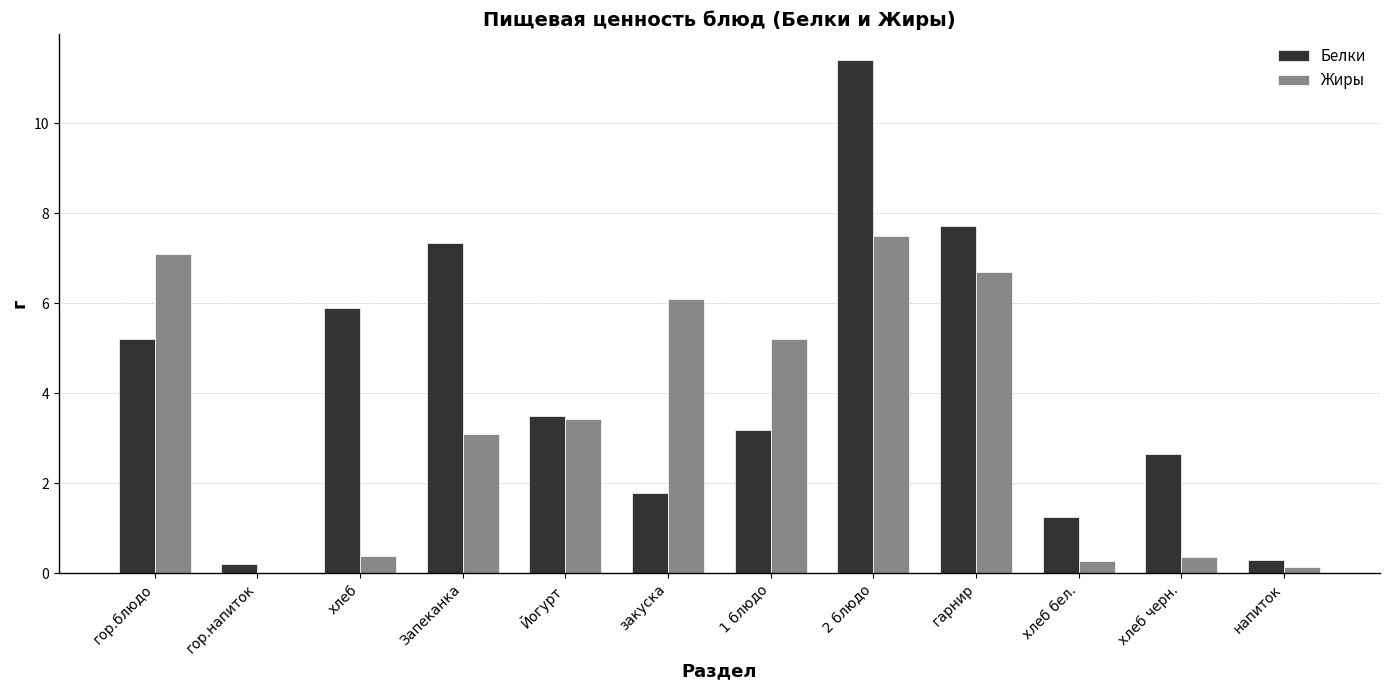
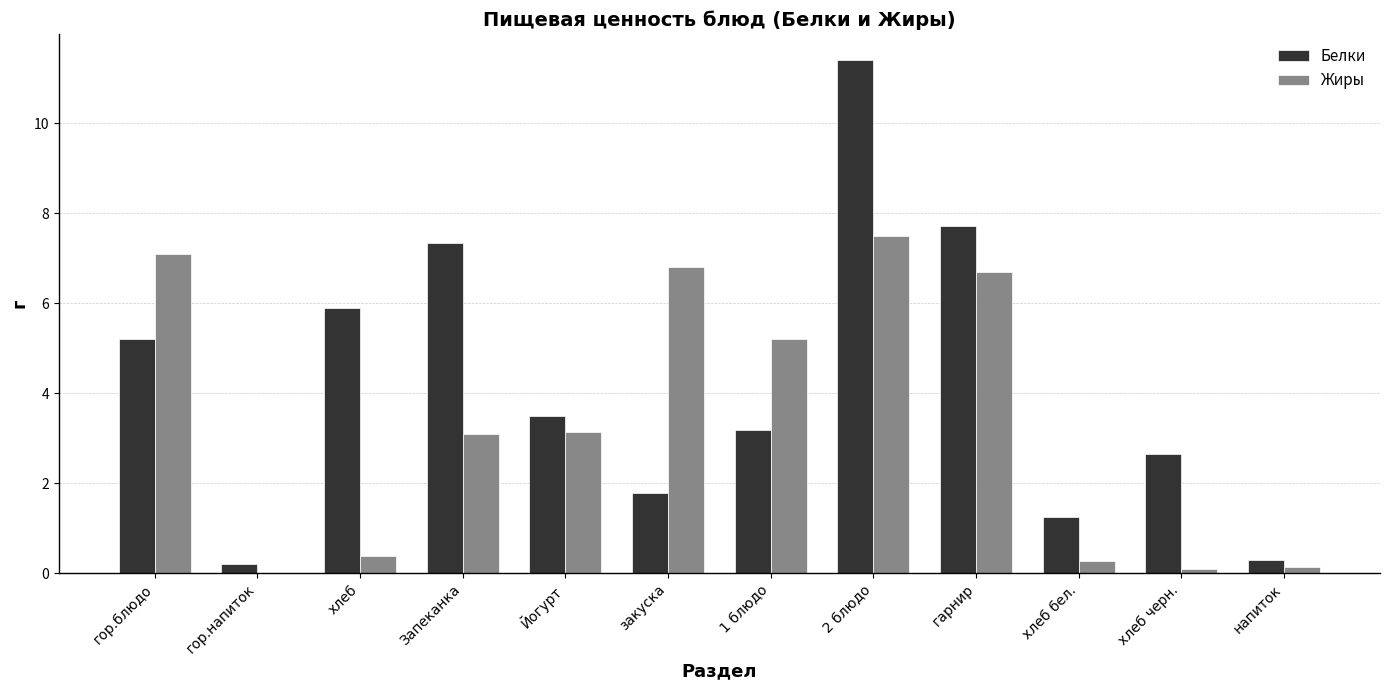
Жиры, Йогурт: 3.4 -> 3.1
Жиры, закуска: 6.1 -> 6.8
Жиры, хлеб черн.: 0.4 -> 0.1
